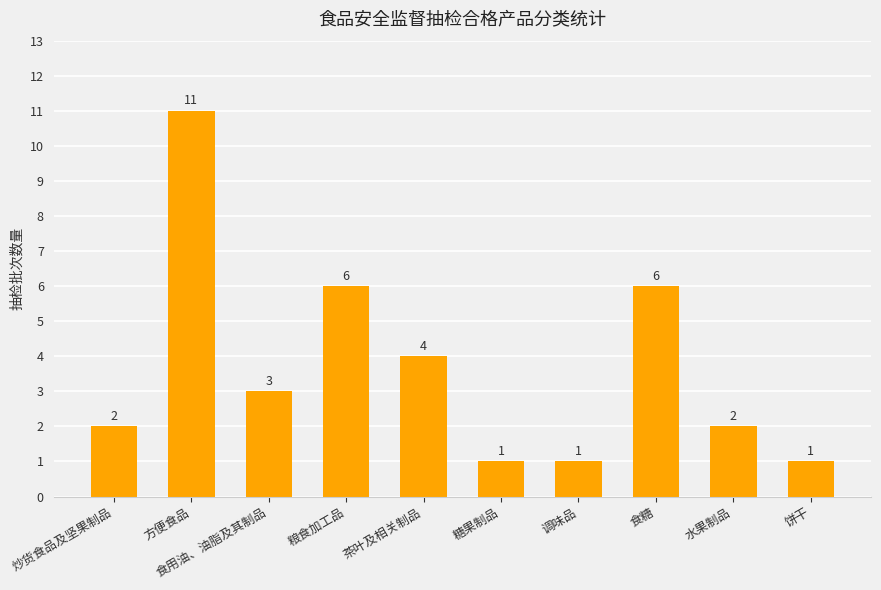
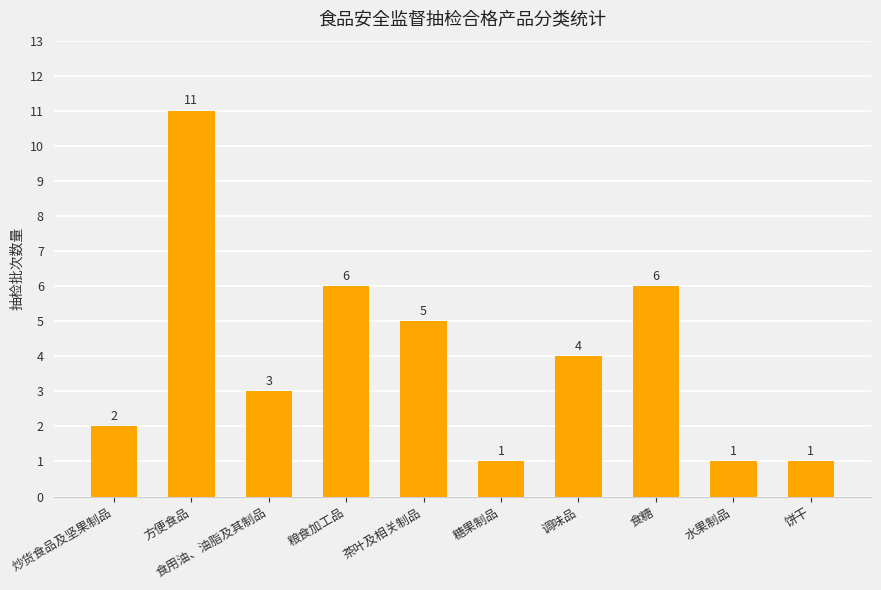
茶叶及相关制品: 4 -> 5
调味品: 1 -> 4
水果制品: 2 -> 1
